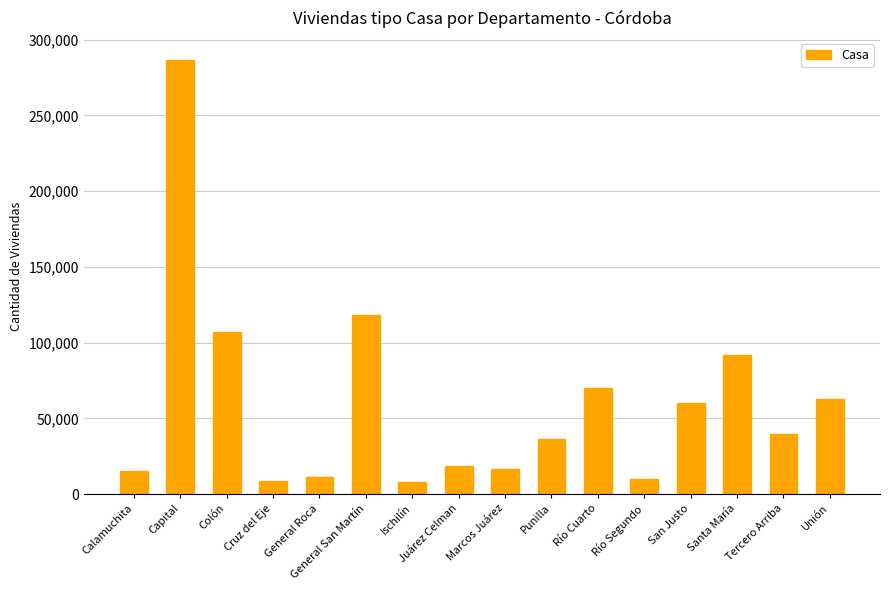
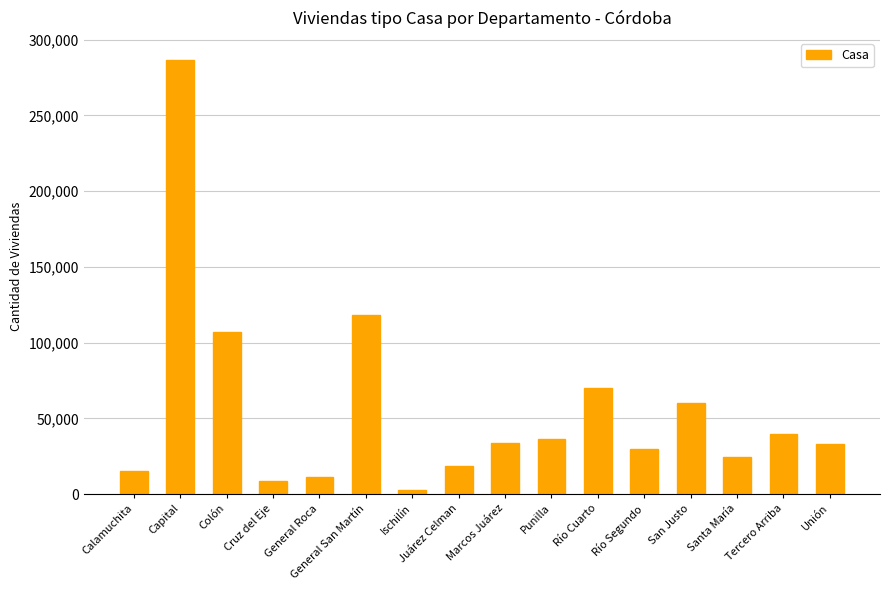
Ischilín: 8,000 -> 3,000
Marcos Juárez: 16,000 -> 34,000
Río Segundo: 10,000 -> 30,000
Santa María: 92,000 -> 25,000
Unión: 63,000 -> 33,000
